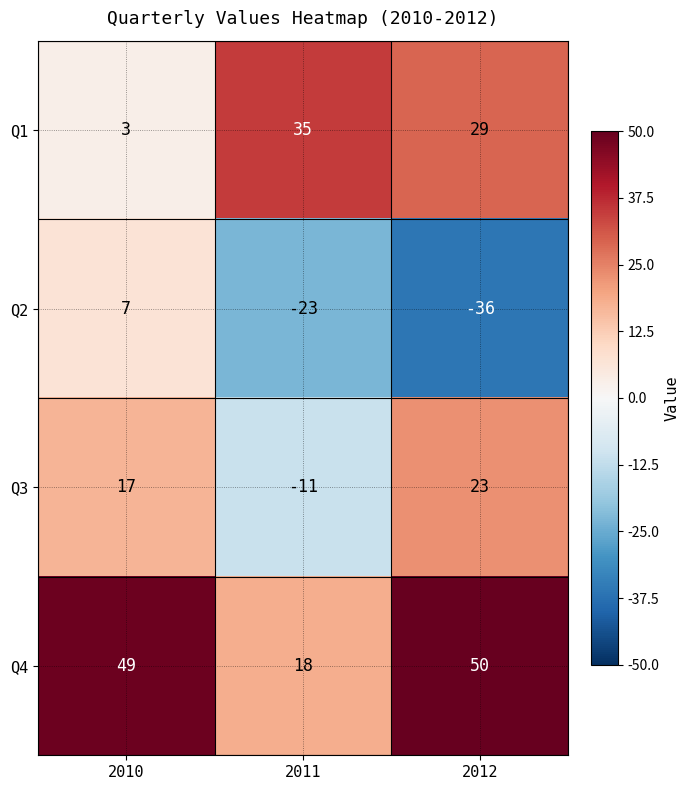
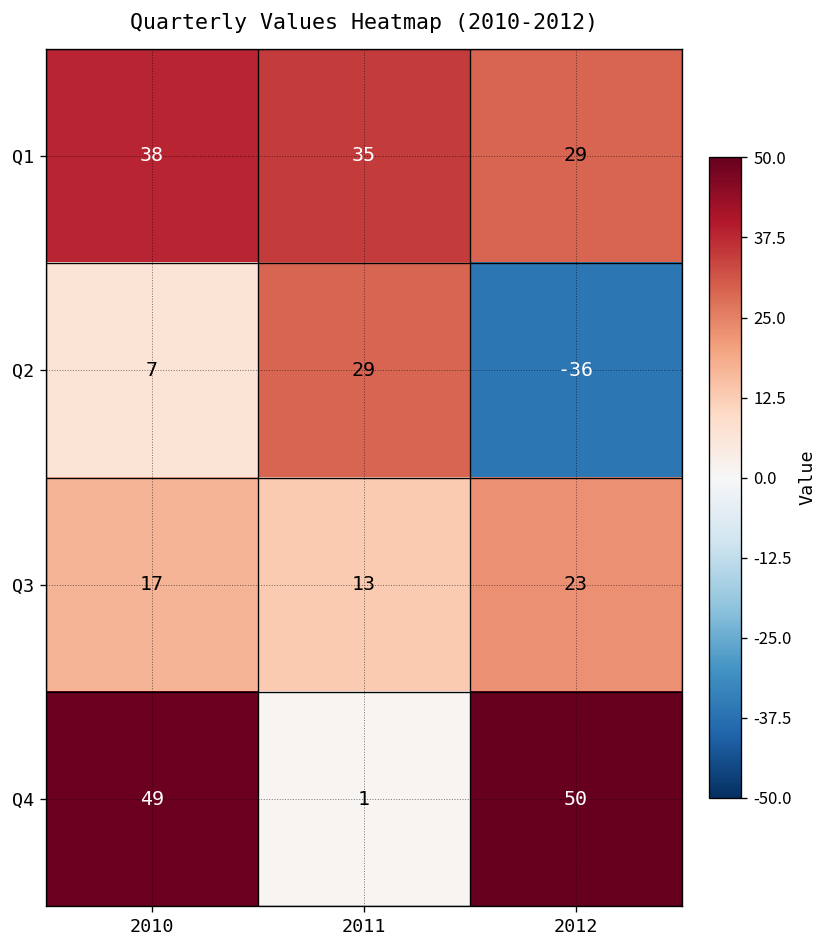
Q1, 2010: 3 -> 38
Q2, 2011: -23 -> 29
Q3, 2011: -11 -> 13
Q4, 2011: 18 -> 1
